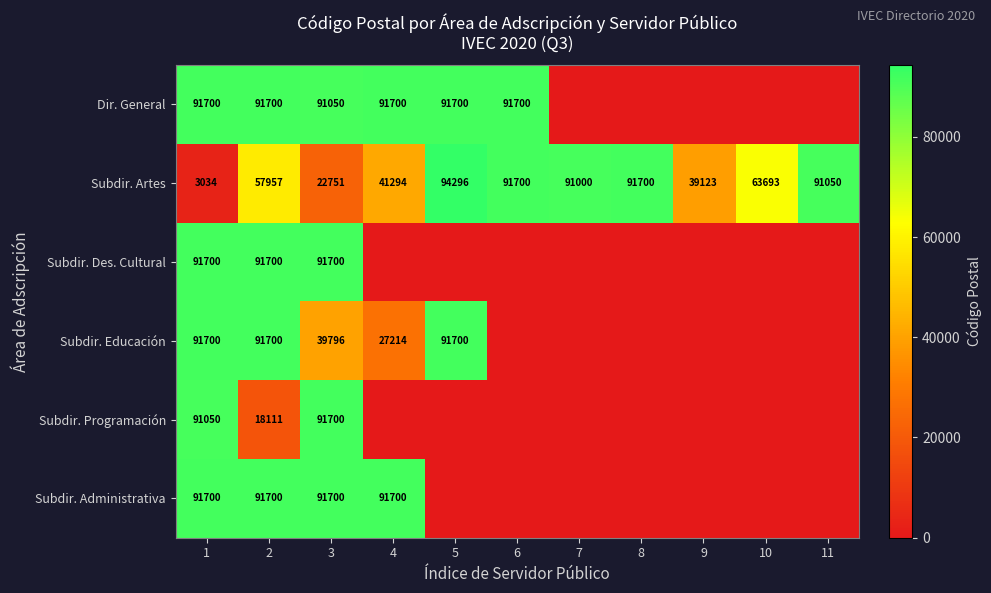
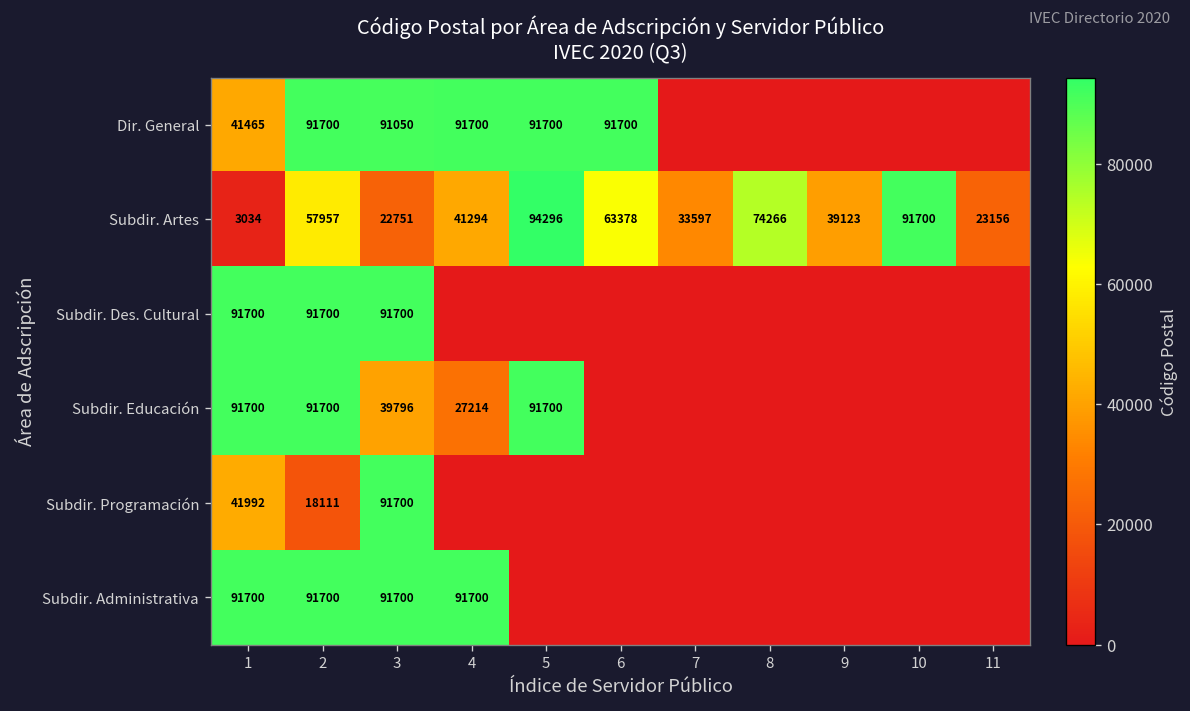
Dir. General, 1: 91700 -> 41465
Subdir. Artes, 6: 91700 -> 63378
Subdir. Artes, 7: 91000 -> 33597
Subdir. Artes, 8: 91700 -> 74266
Subdir. Artes, 10: 63693 -> 91700
Subdir. Artes, 11: 91050 -> 23156
Subdir. Programación, 1: 91050 -> 41992
